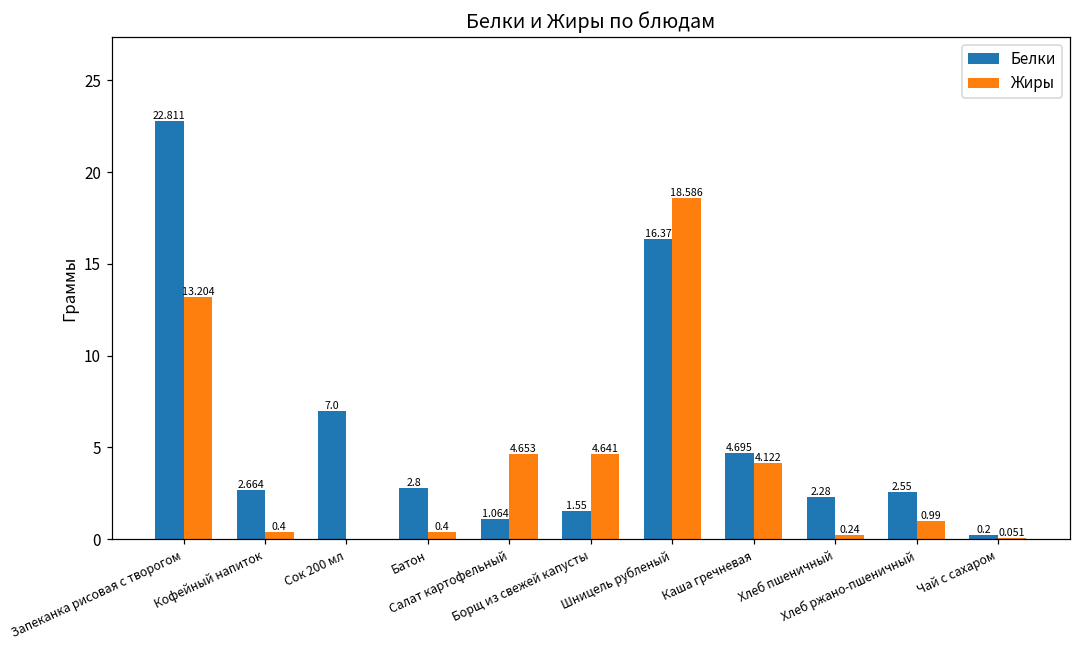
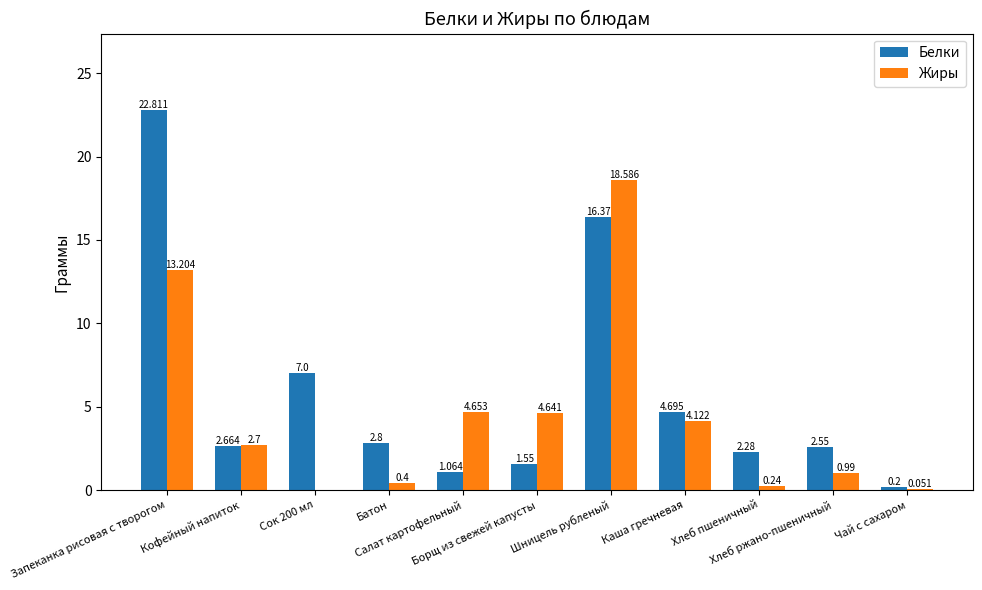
Жиры, Кофейный напиток: 0.4 -> 2.7
